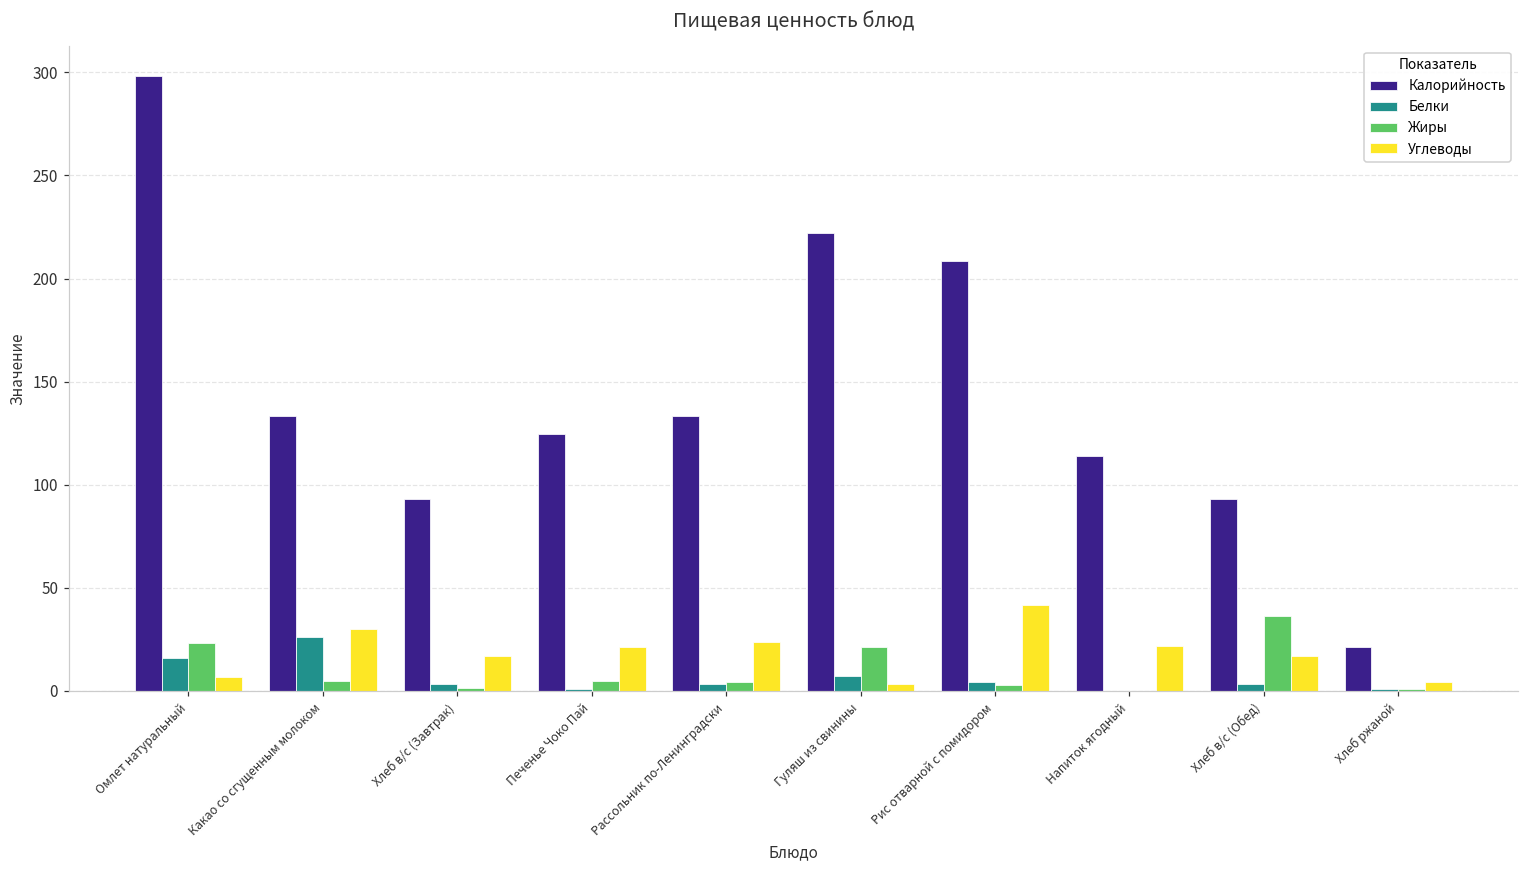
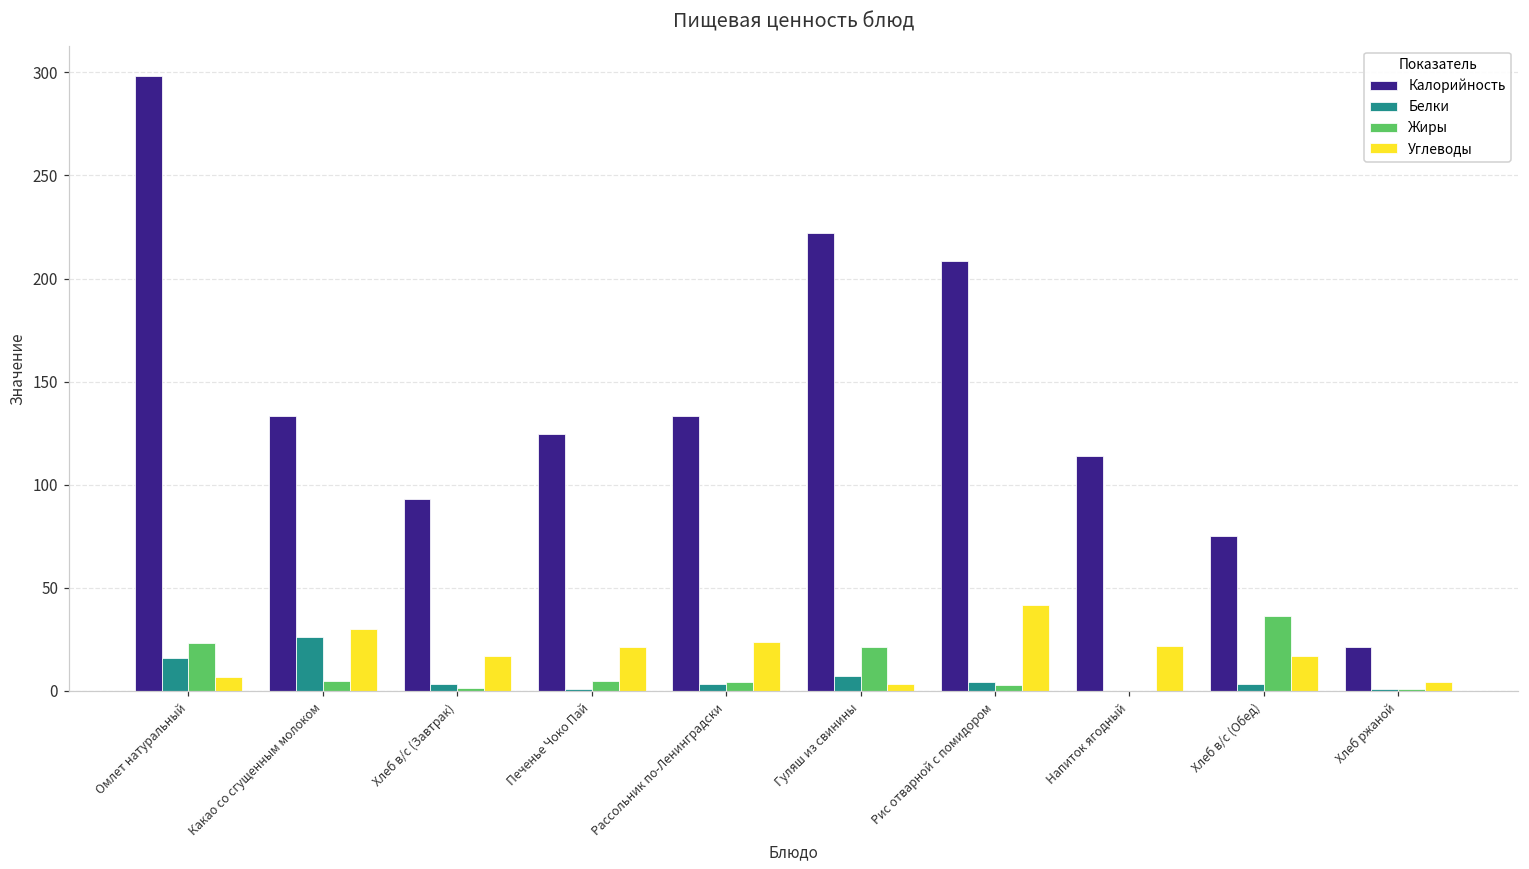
Калорийность, Хлеб в/с (Обед): 93 -> 75
